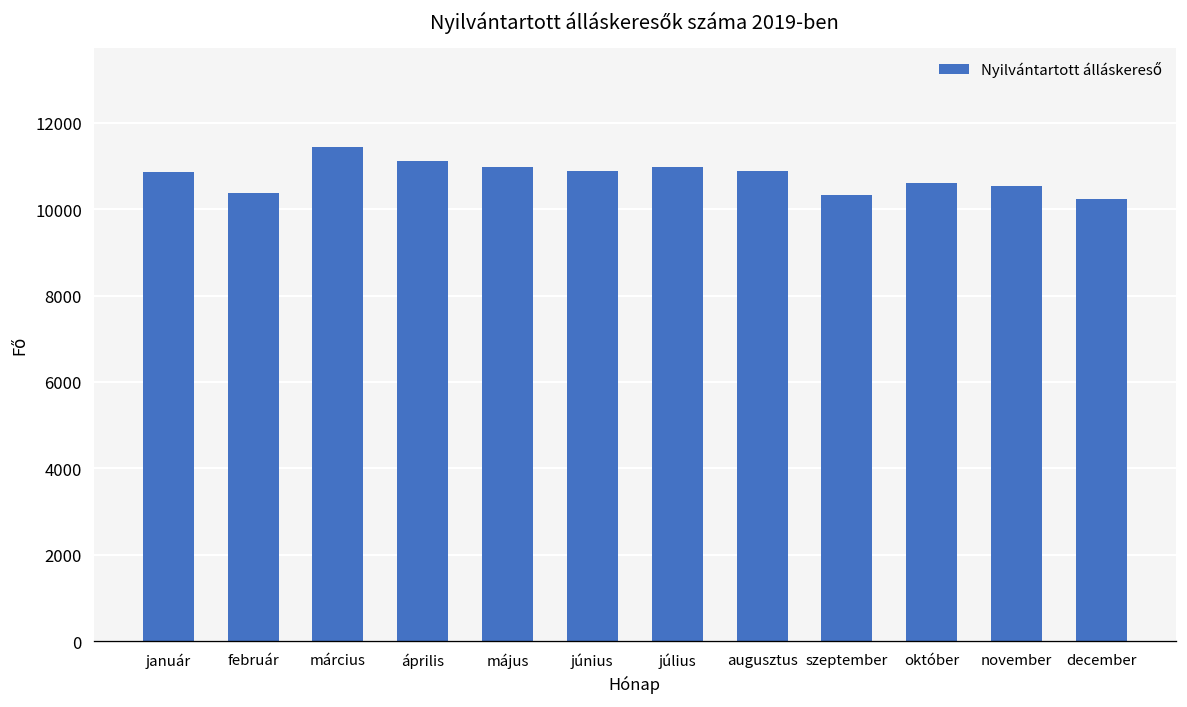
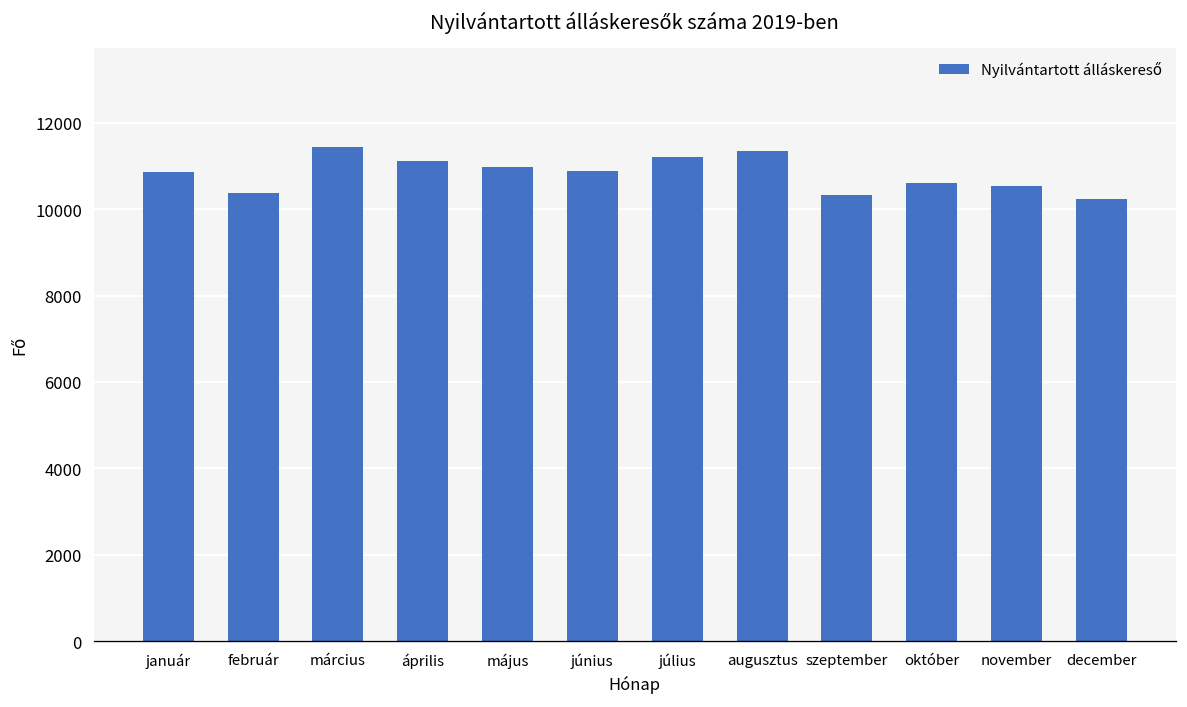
július: 11000 -> 11200
augusztus: 10900 -> 11400
